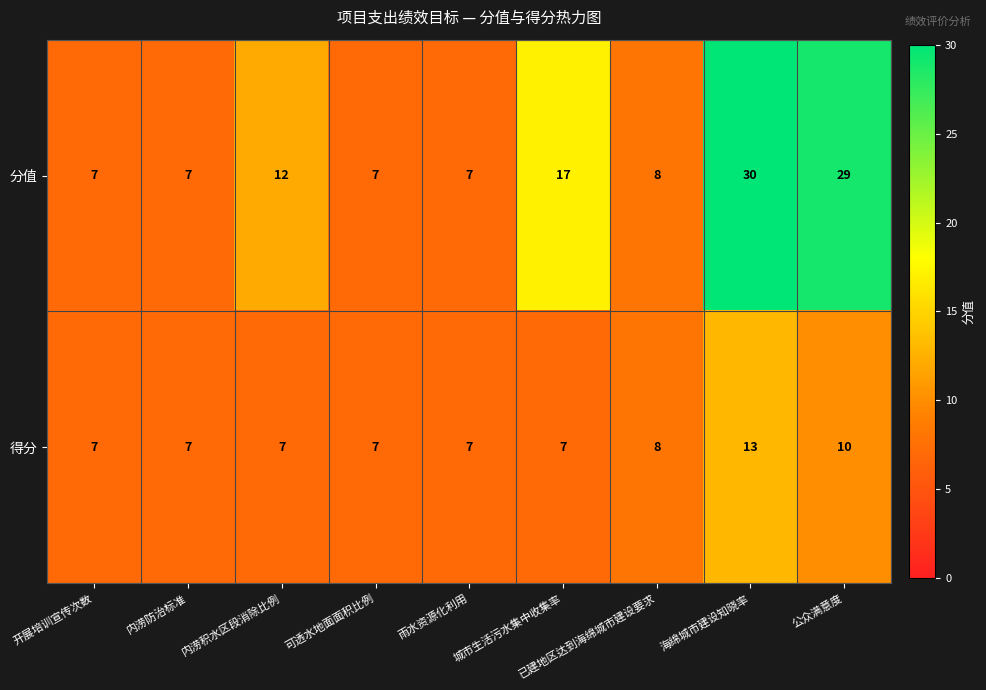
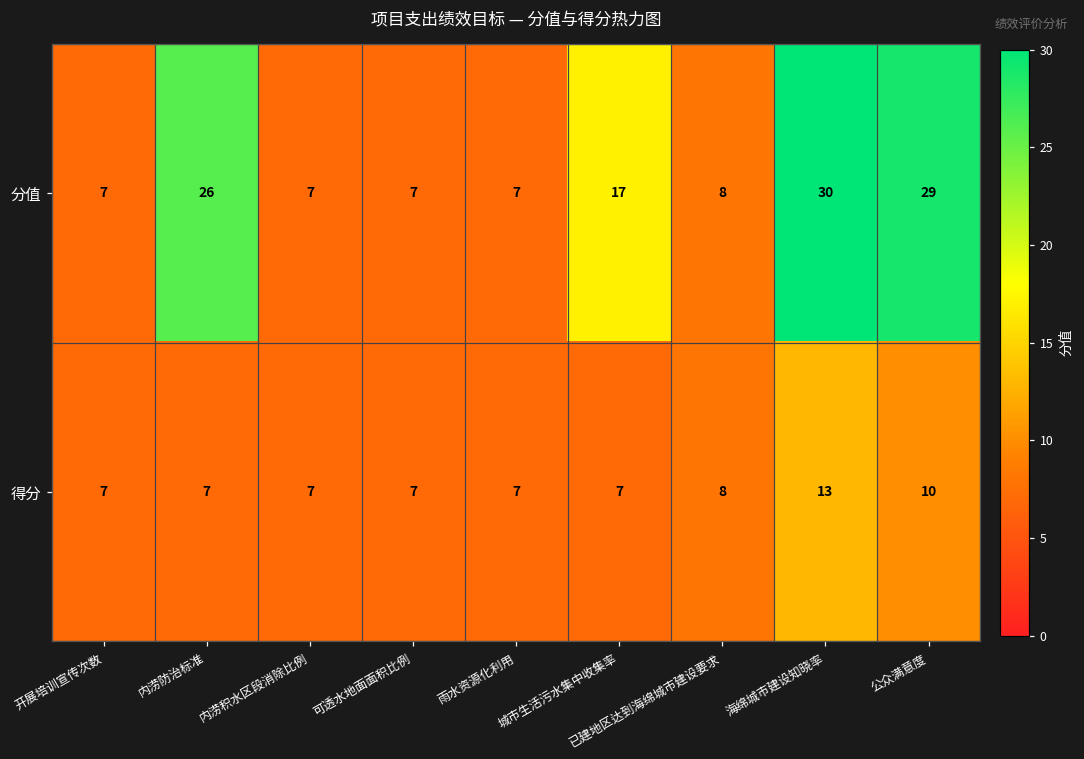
分值, 内涝防治标准: 7 -> 26
分值, 内涝积水区段消除比例: 12 -> 7
